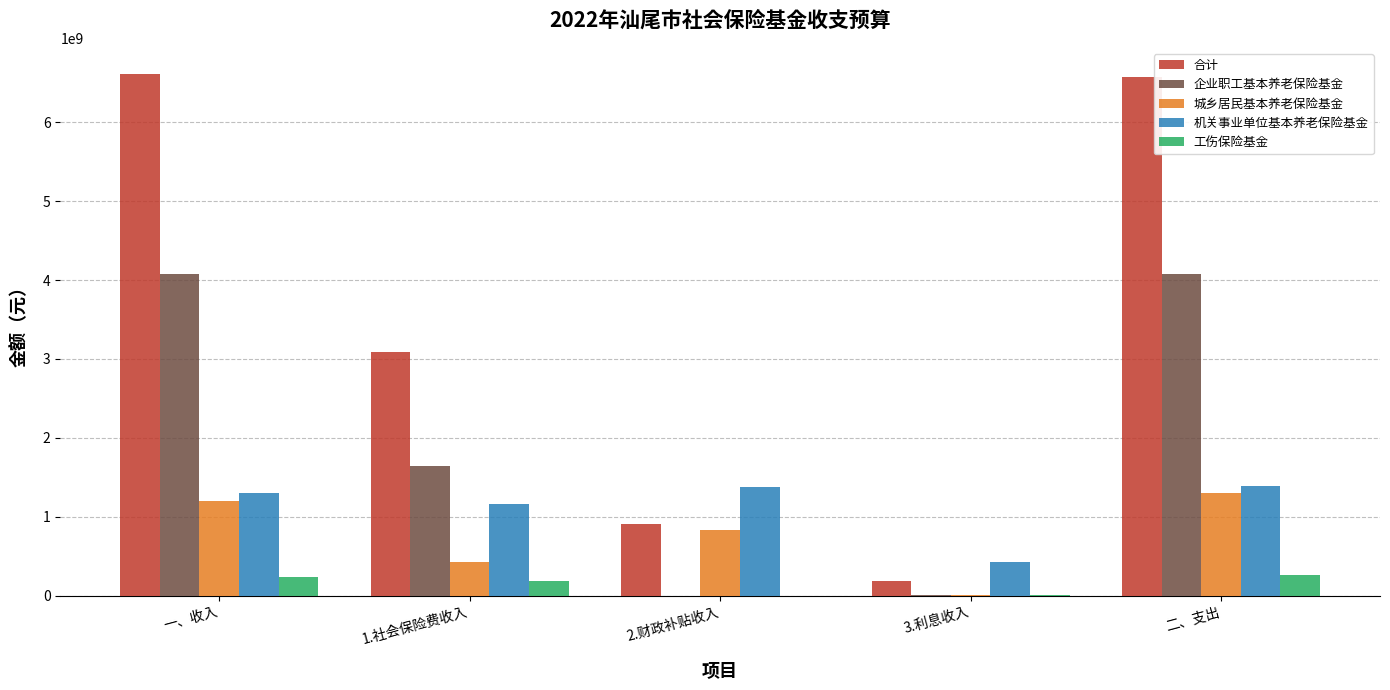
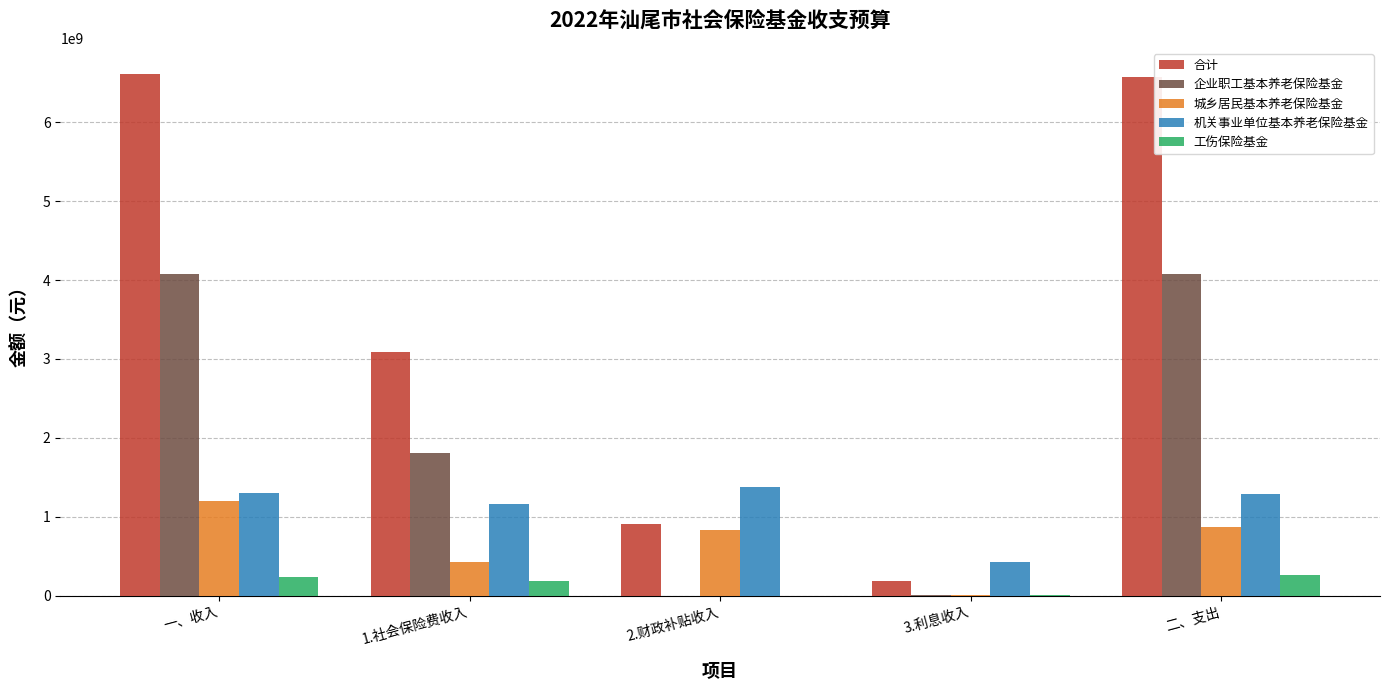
企业职工基本养老保险基金, 1.社会保险费收入: 1600000000 -> 1800000000
城乡居民基本养老保险基金, 二、支出: 1300000000 -> 900000000
机关事业单位基本养老保险基金, 二、支出: 1400000000 -> 1300000000
